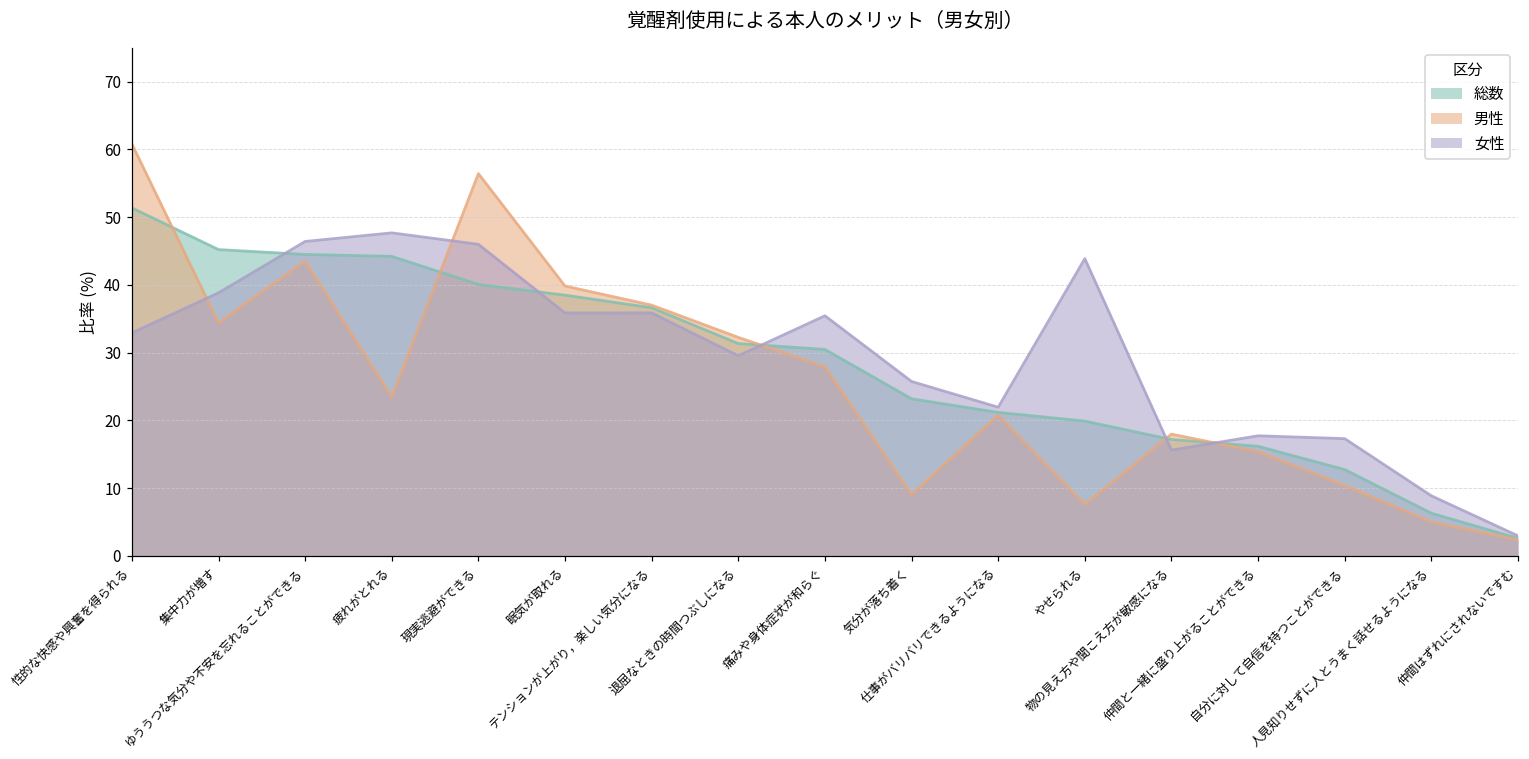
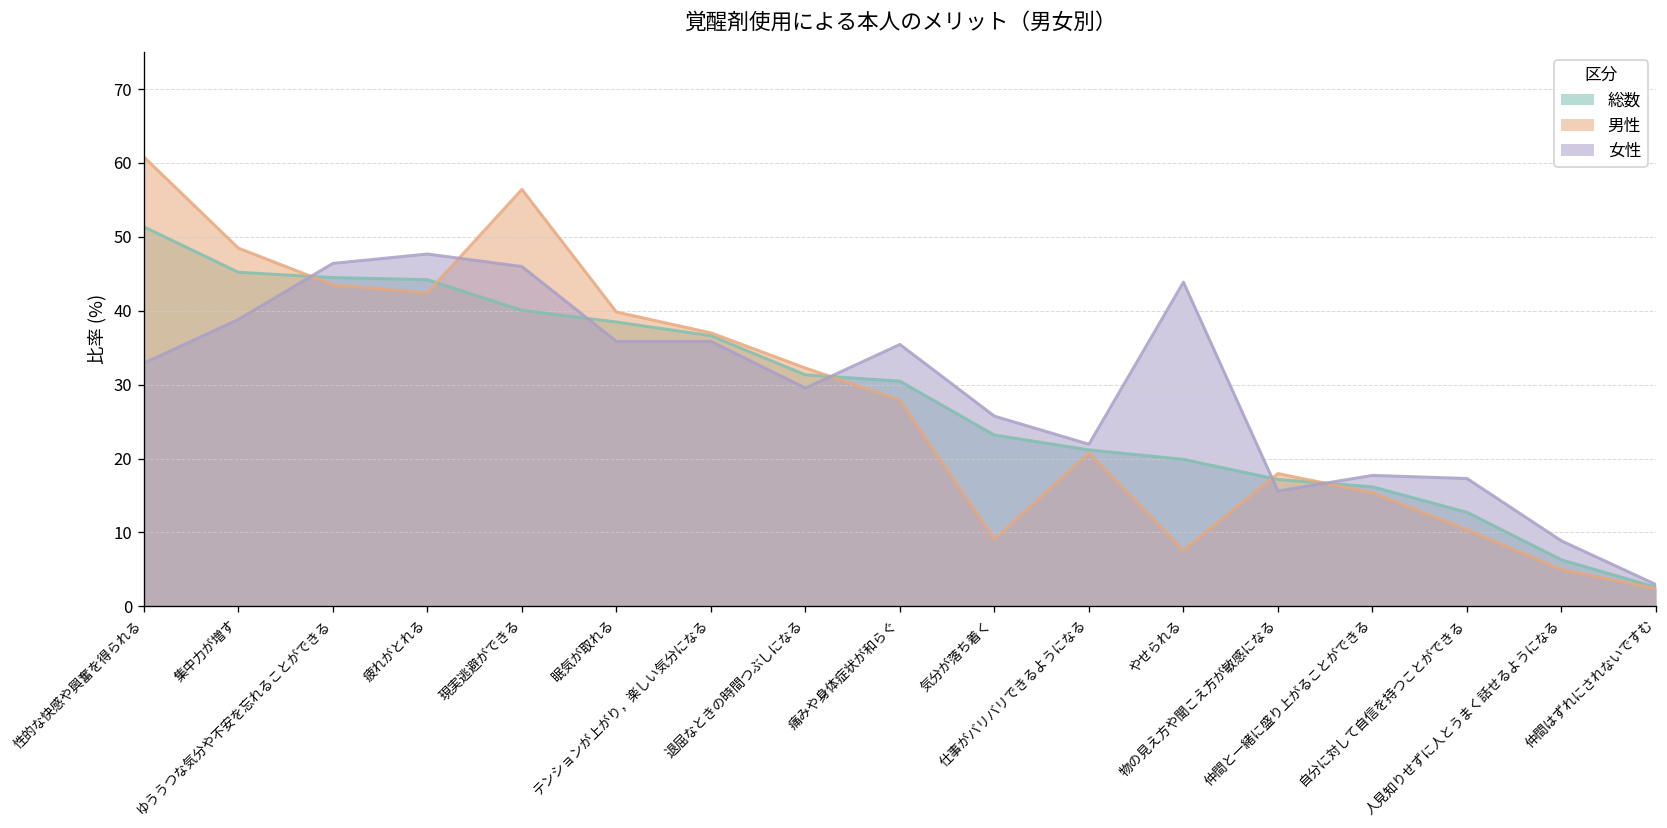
男性, 集中力が増す: 34 -> 48
男性, 疲れがとれる: 23 -> 42
